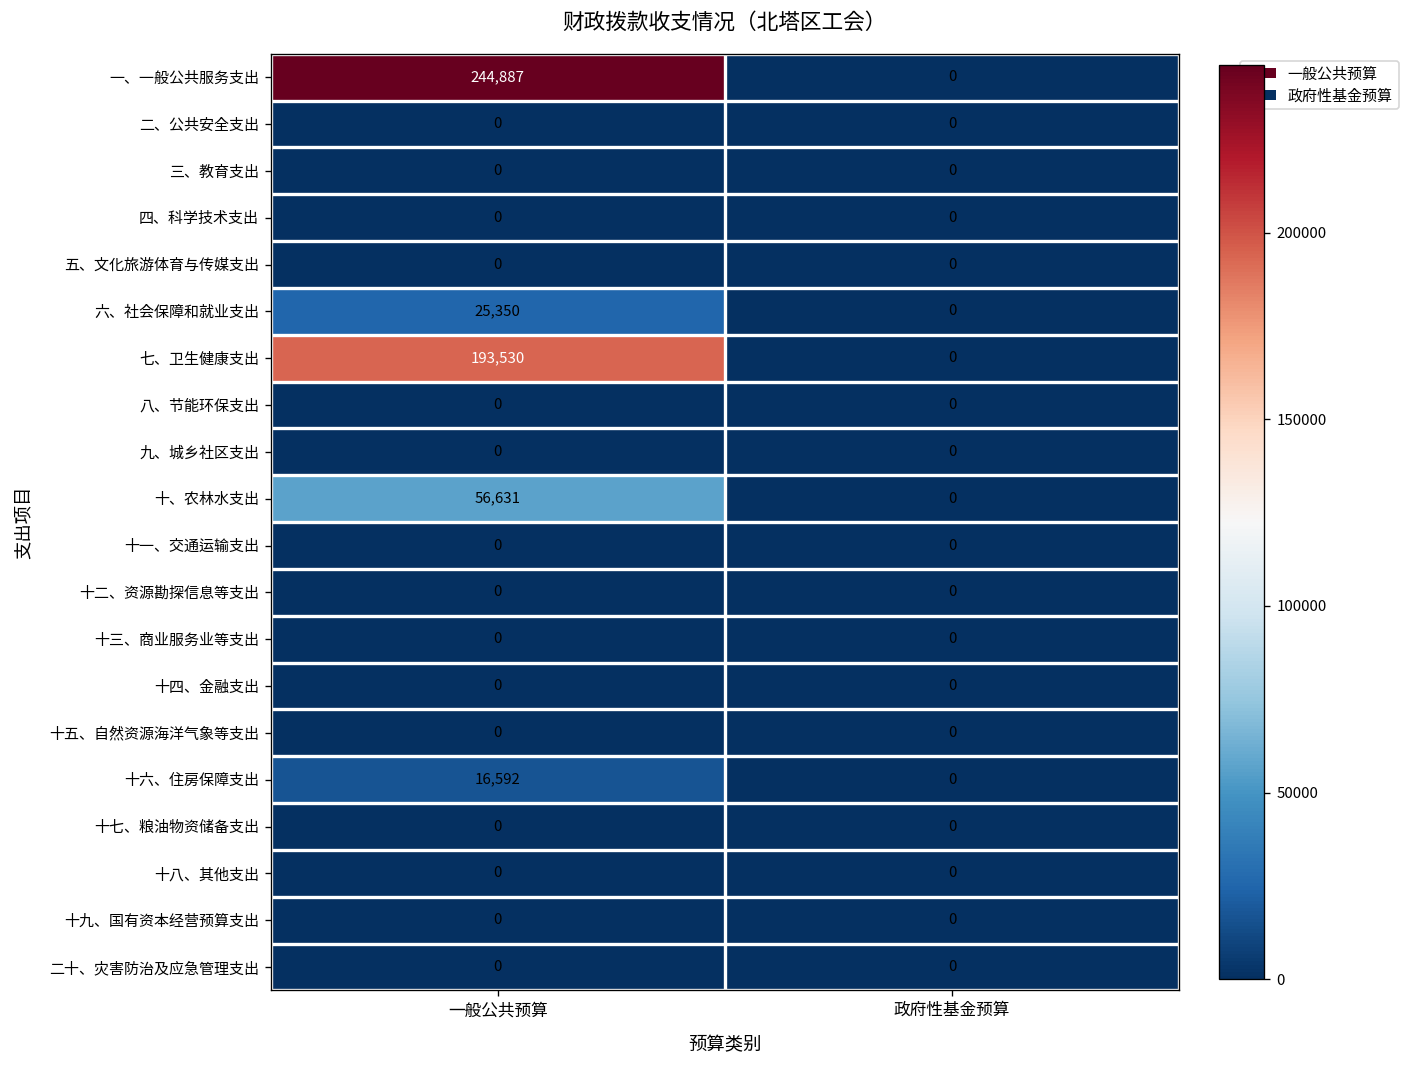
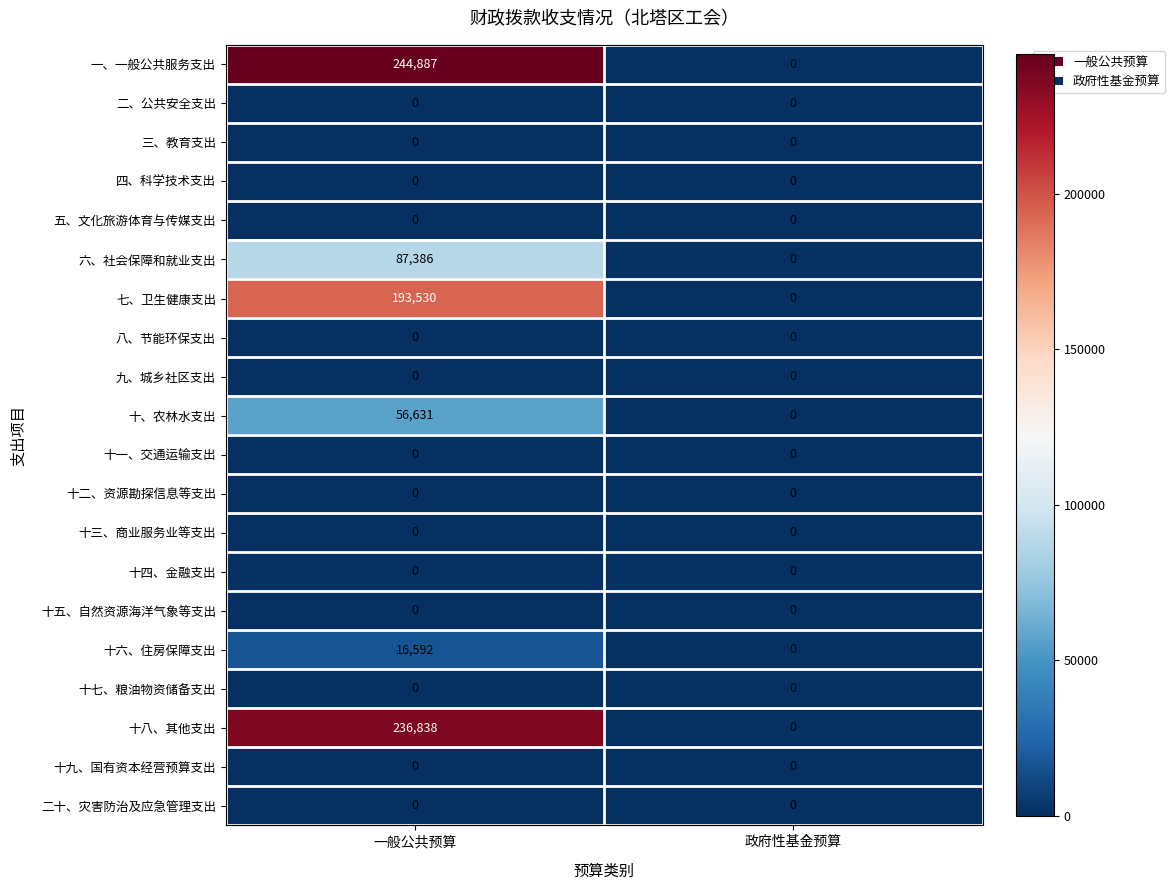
六、社会保障和就业支出, 一般公共预算: 25,350 -> 87,386
十八、其他支出, 一般公共预算: 0 -> 236,838
